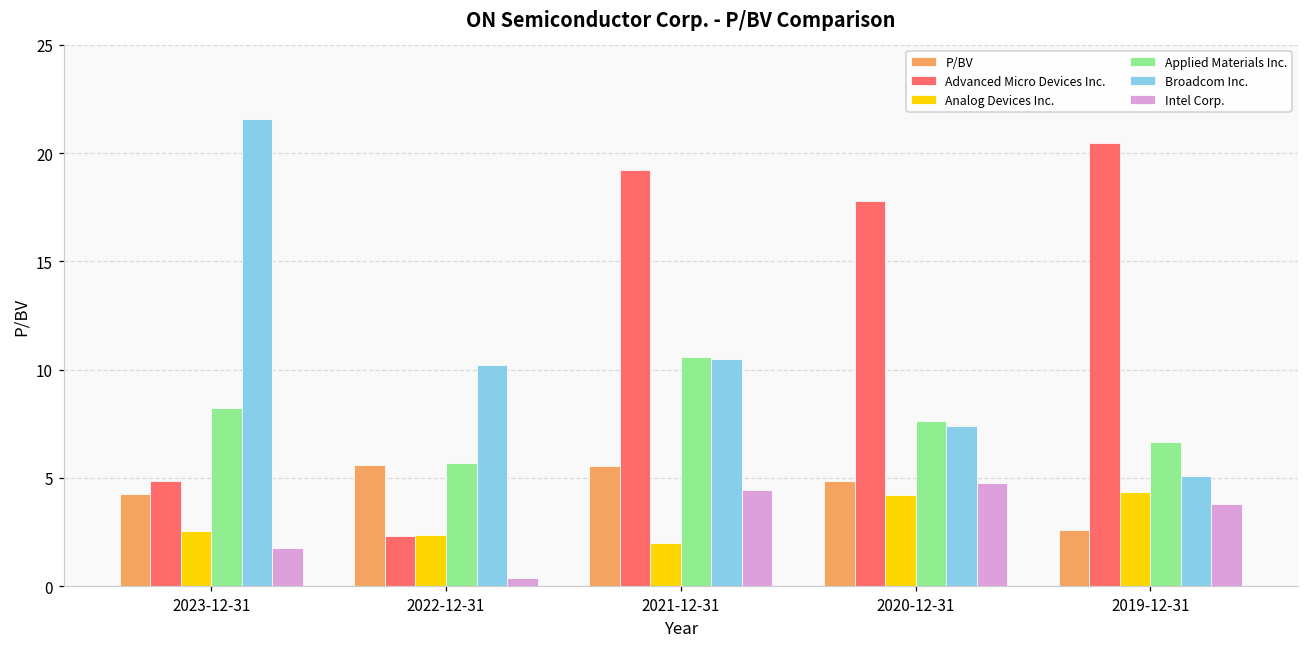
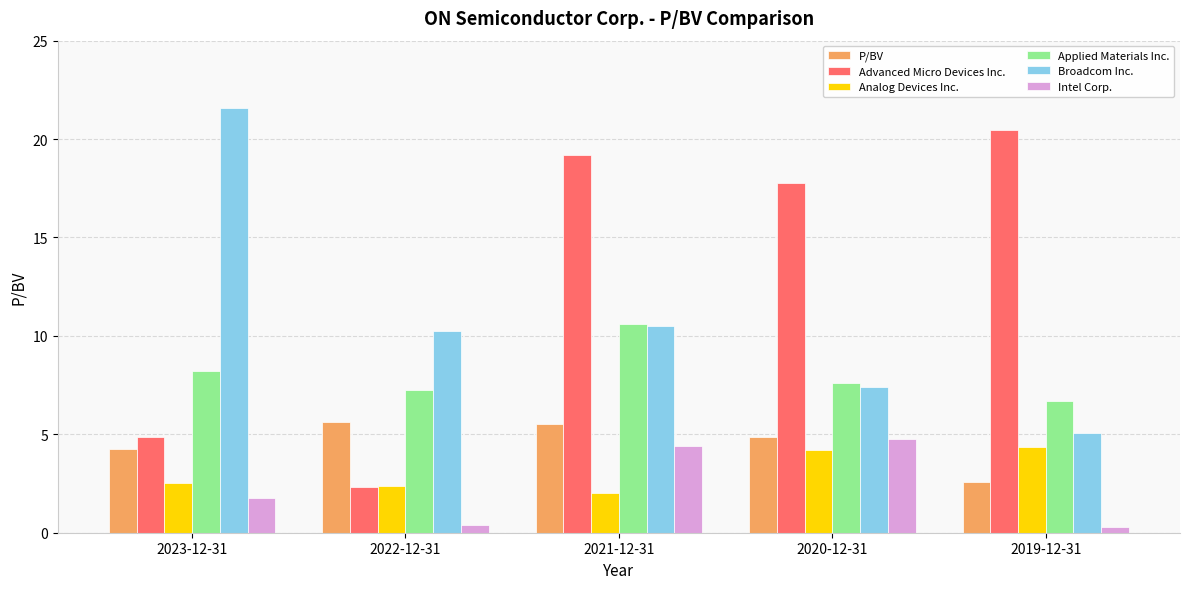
Applied Materials Inc., 2022-12-31: 5.7 -> 7.3
Intel Corp., 2019-12-31: 3.8 -> 0.3
